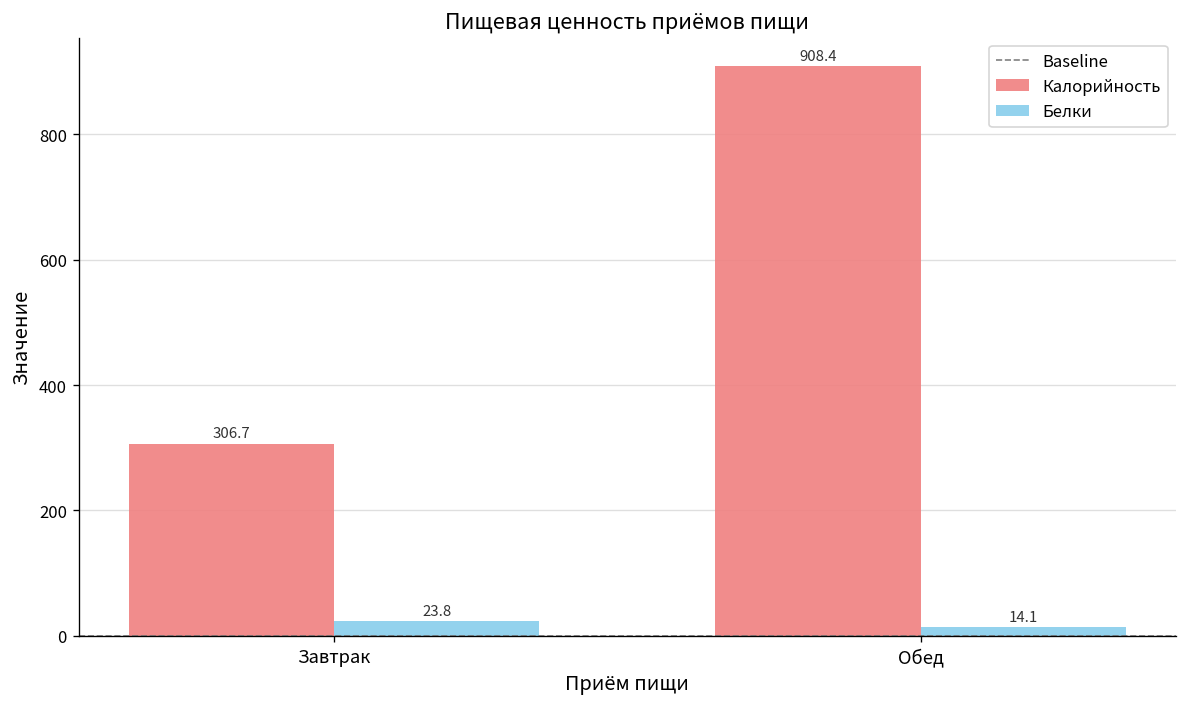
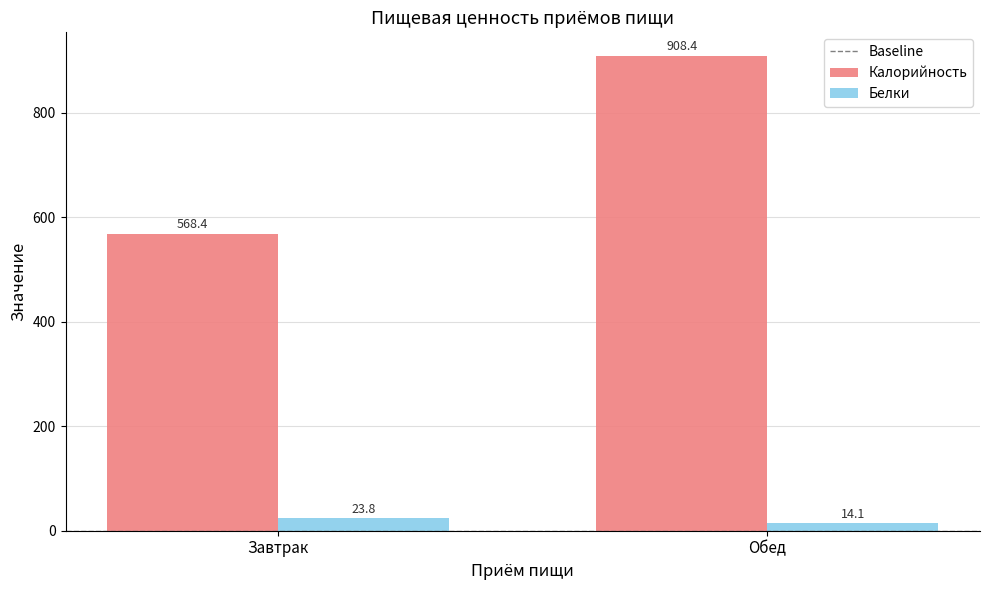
Калорийность, Завтрак: 306.7 -> 568.4
